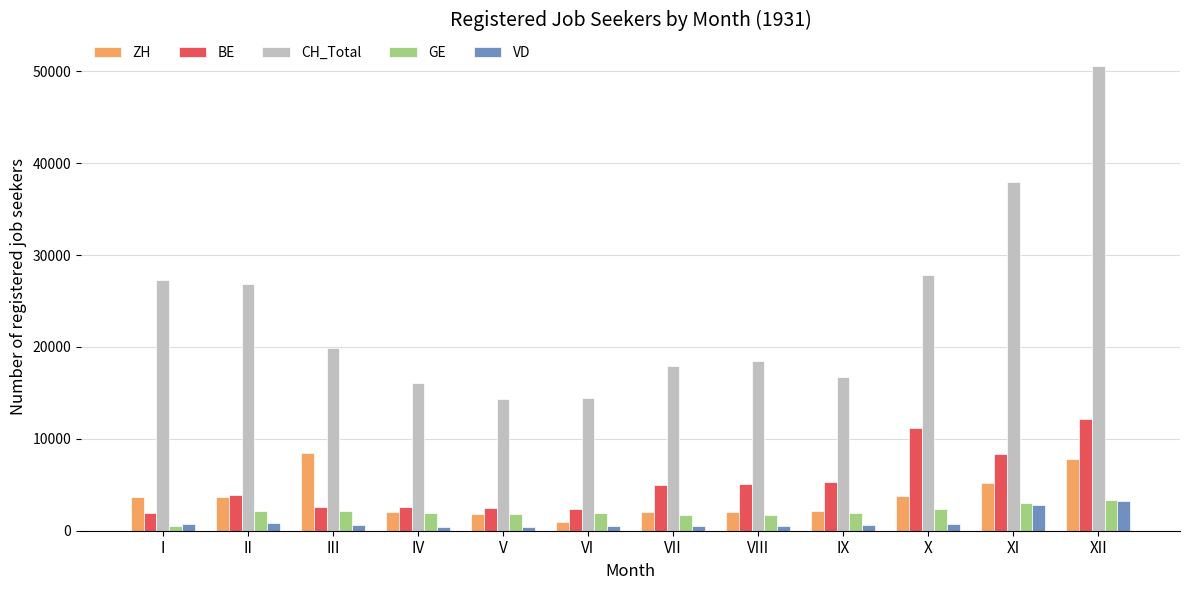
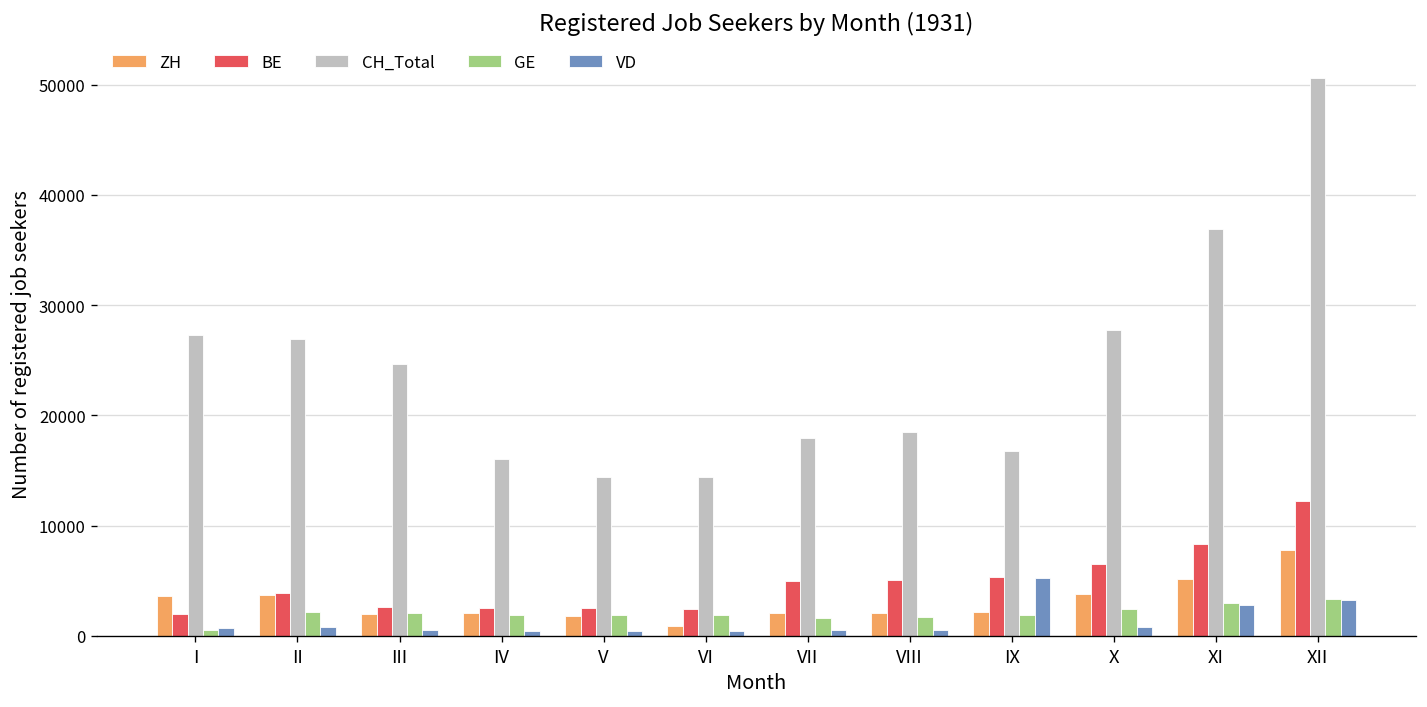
ZH, III: 8000 -> 2000
CH_Total, III: 20000 -> 25000
VD, IX: 1000 -> 5000
BE, X: 11000 -> 7000
CH_Total, XI: 38000 -> 37000
